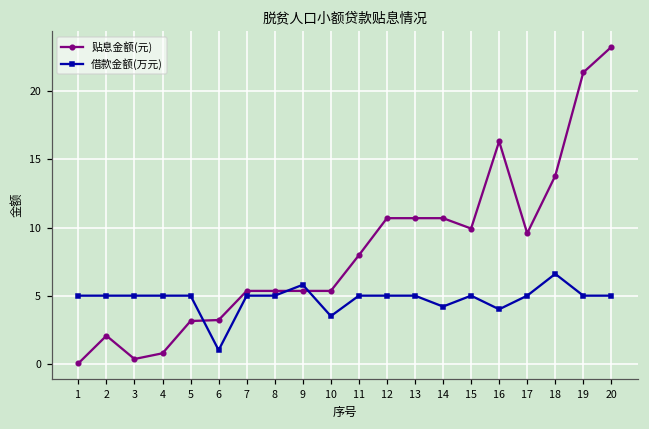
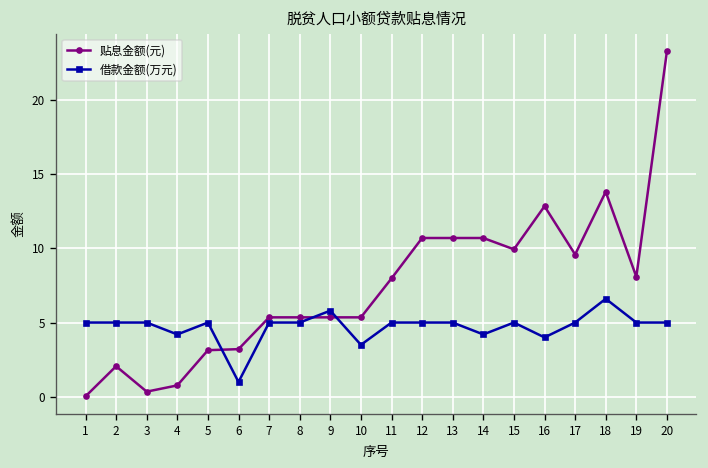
借款金额(万元), 4: 5.0 -> 4.2
贴息金额(元), 16: 16.3 -> 12.8
贴息金额(元), 19: 21.4 -> 8.1
